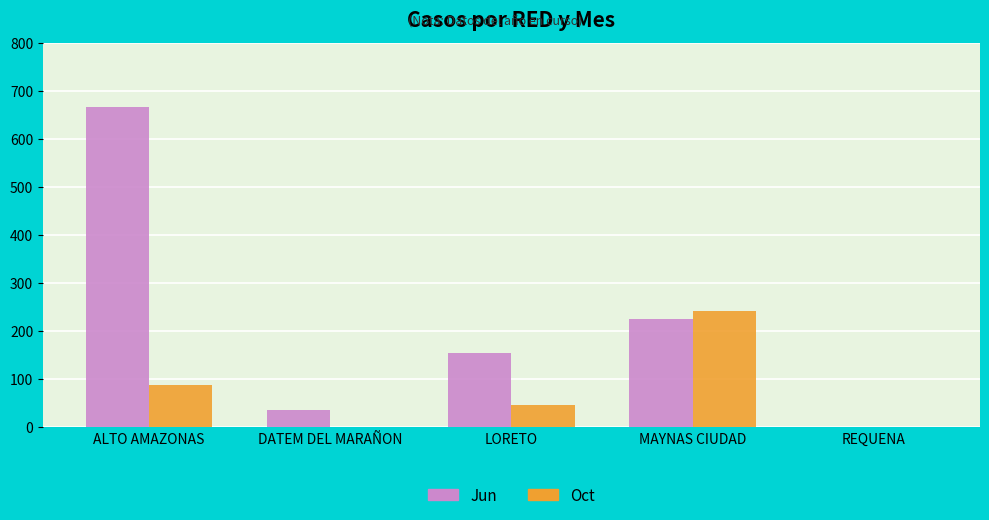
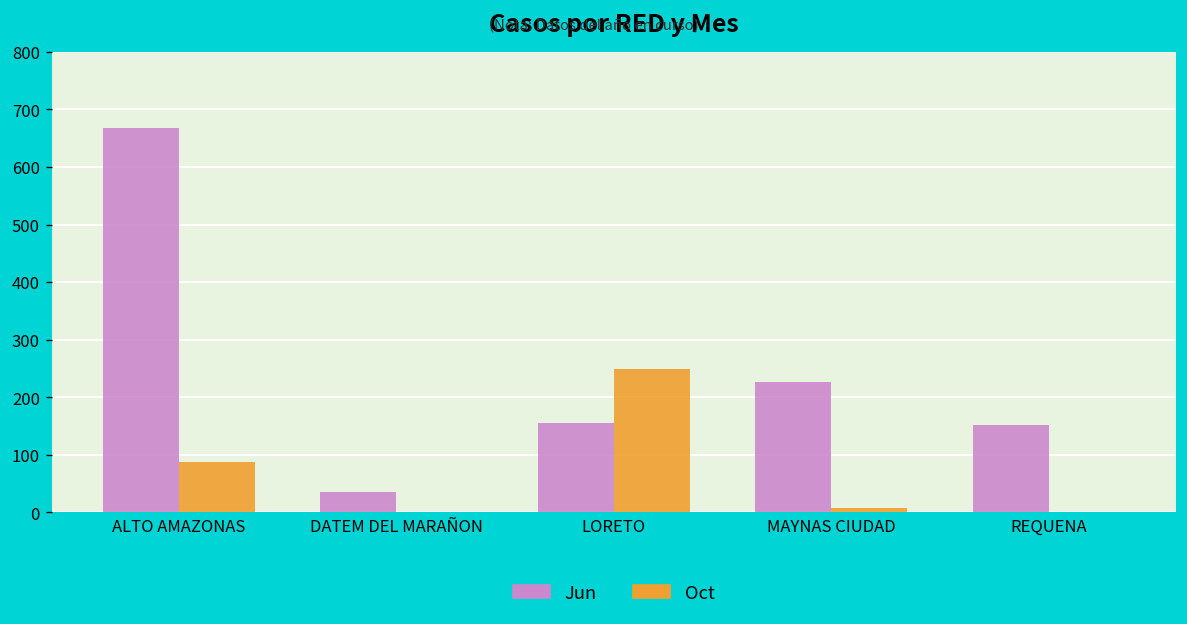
Oct, LORETO: 50 -> 250
Oct, MAYNAS CIUDAD: 240 -> 10
Jun, REQUENA: 0 -> 150
